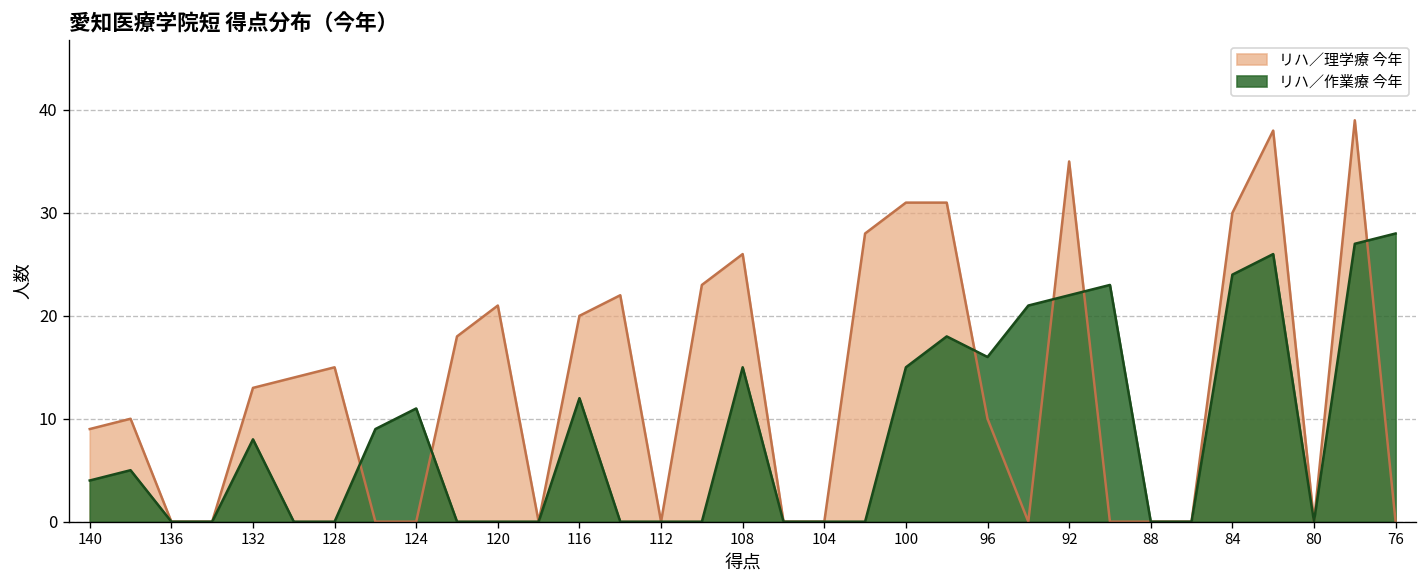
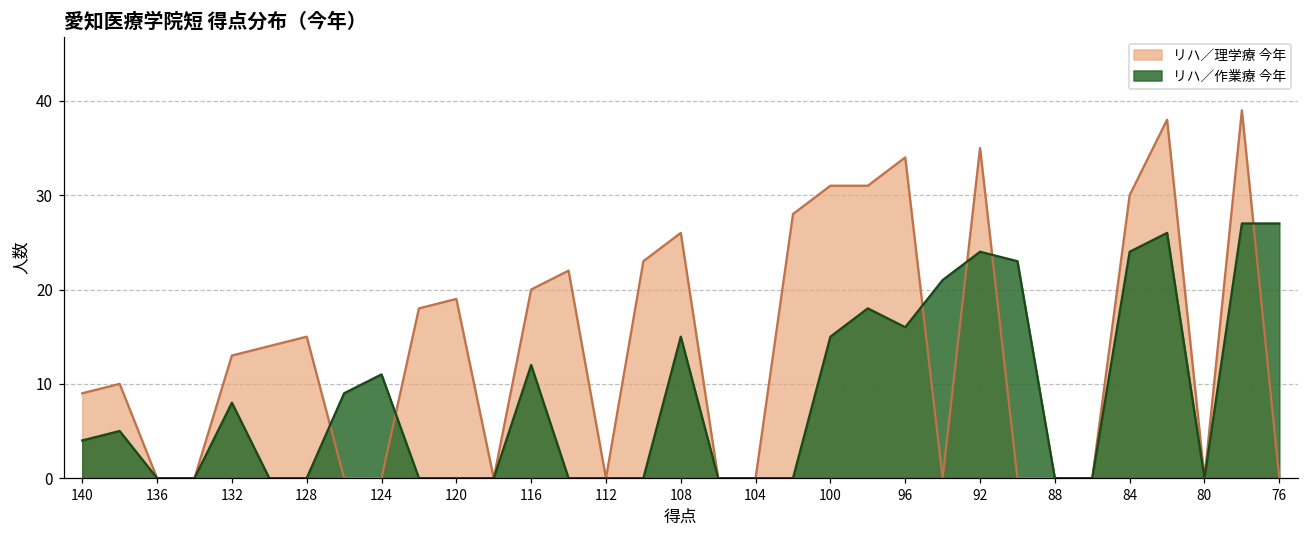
リハ／理学療 今年, 120: 21 -> 19
リハ／理学療 今年, 96: 10 -> 34
リハ／作業療 今年, 92: 22 -> 24
リハ／作業療 今年, 76: 28 -> 27
